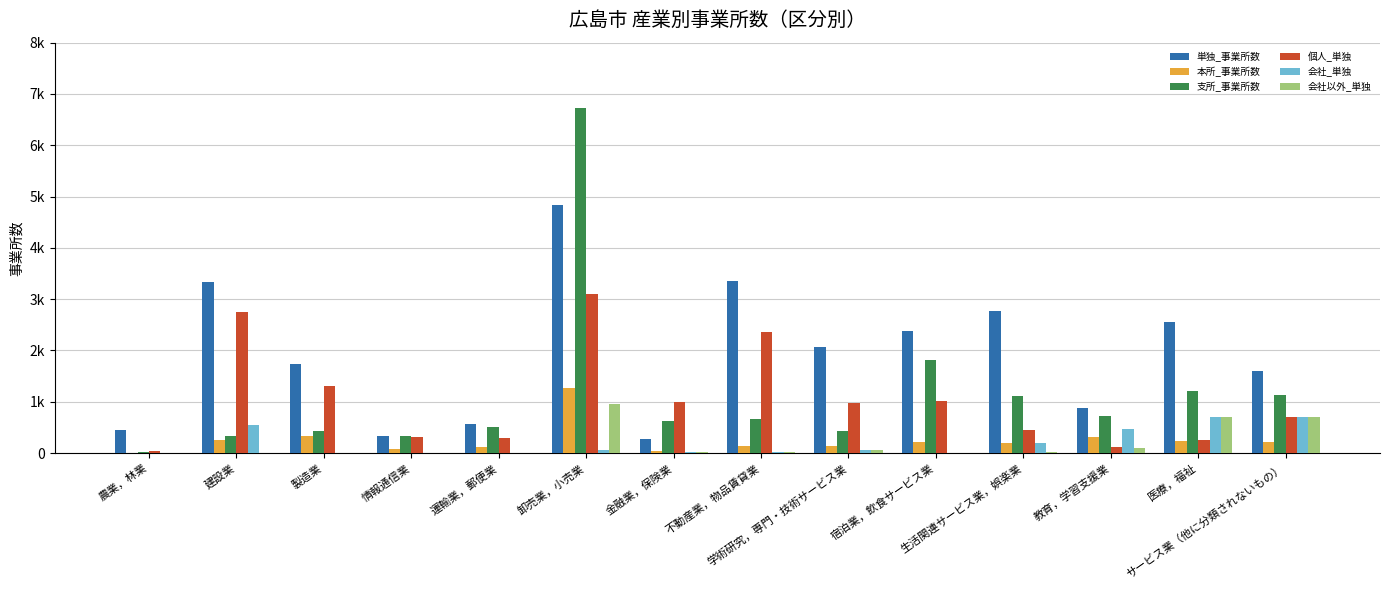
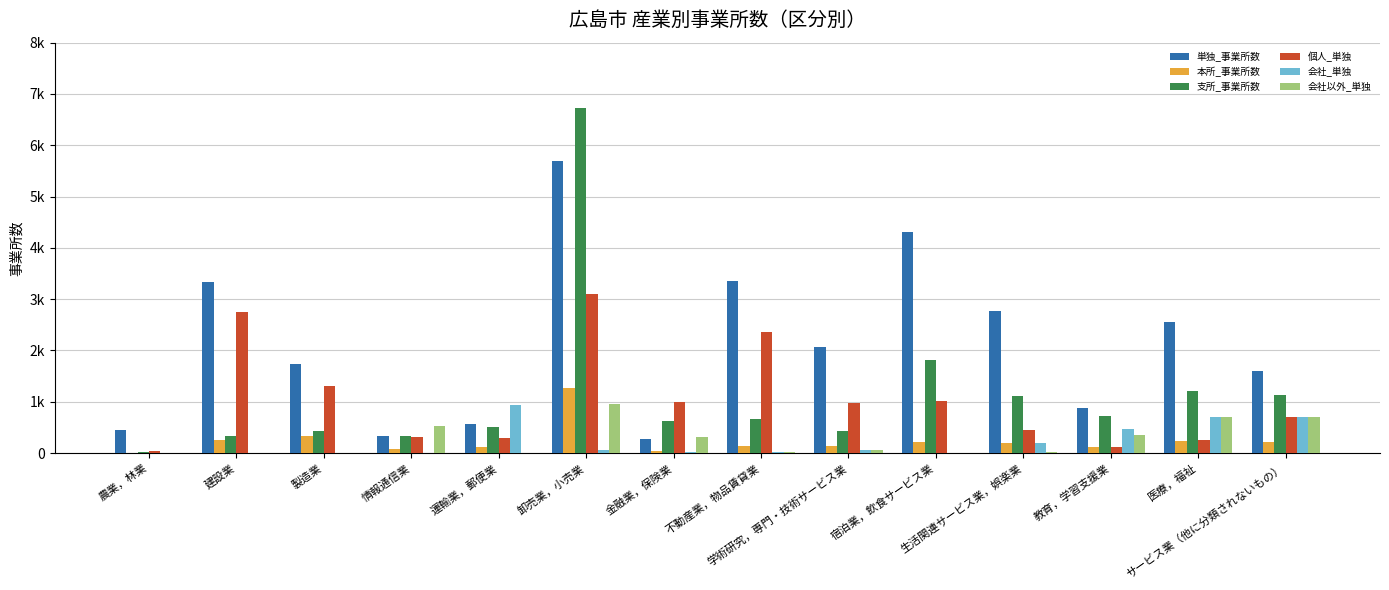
会社_単独, 建設業: 500 -> 0
会社以外_単独, 情報通信業: 0 -> 500
会社_単独, 運輸業，郵便業: 0 -> 900
単独_事業所数, 卸売業，小売業: 4800 -> 5700
会社以外_単独, 金融業，保険業: 0 -> 300
単独_事業所数, 宿泊業，飲食サービス業: 2400 -> 4300
本所_事業所数, 教育，学習支援業: 300 -> 100
会社以外_単独, 教育，学習支援業: 100 -> 400
